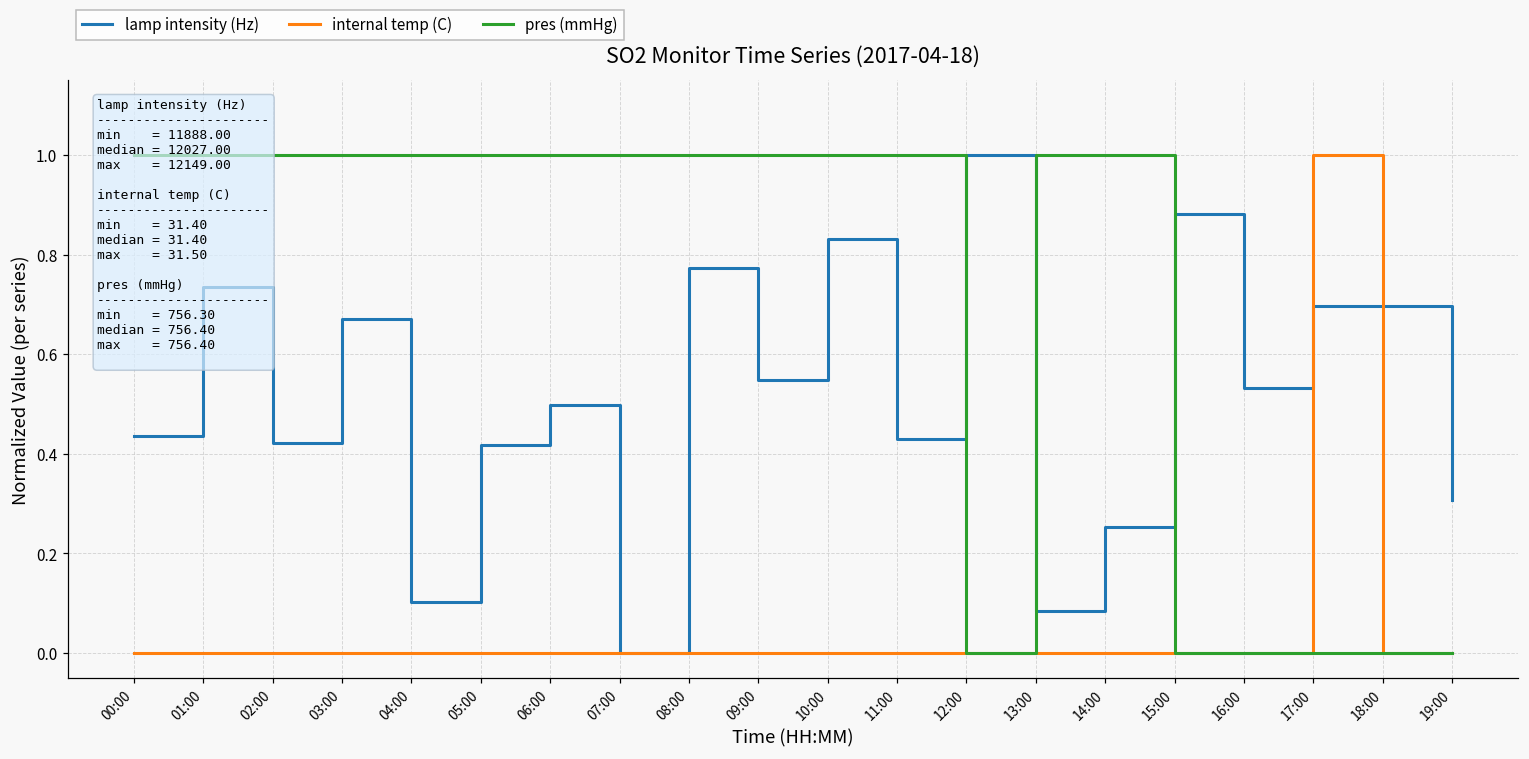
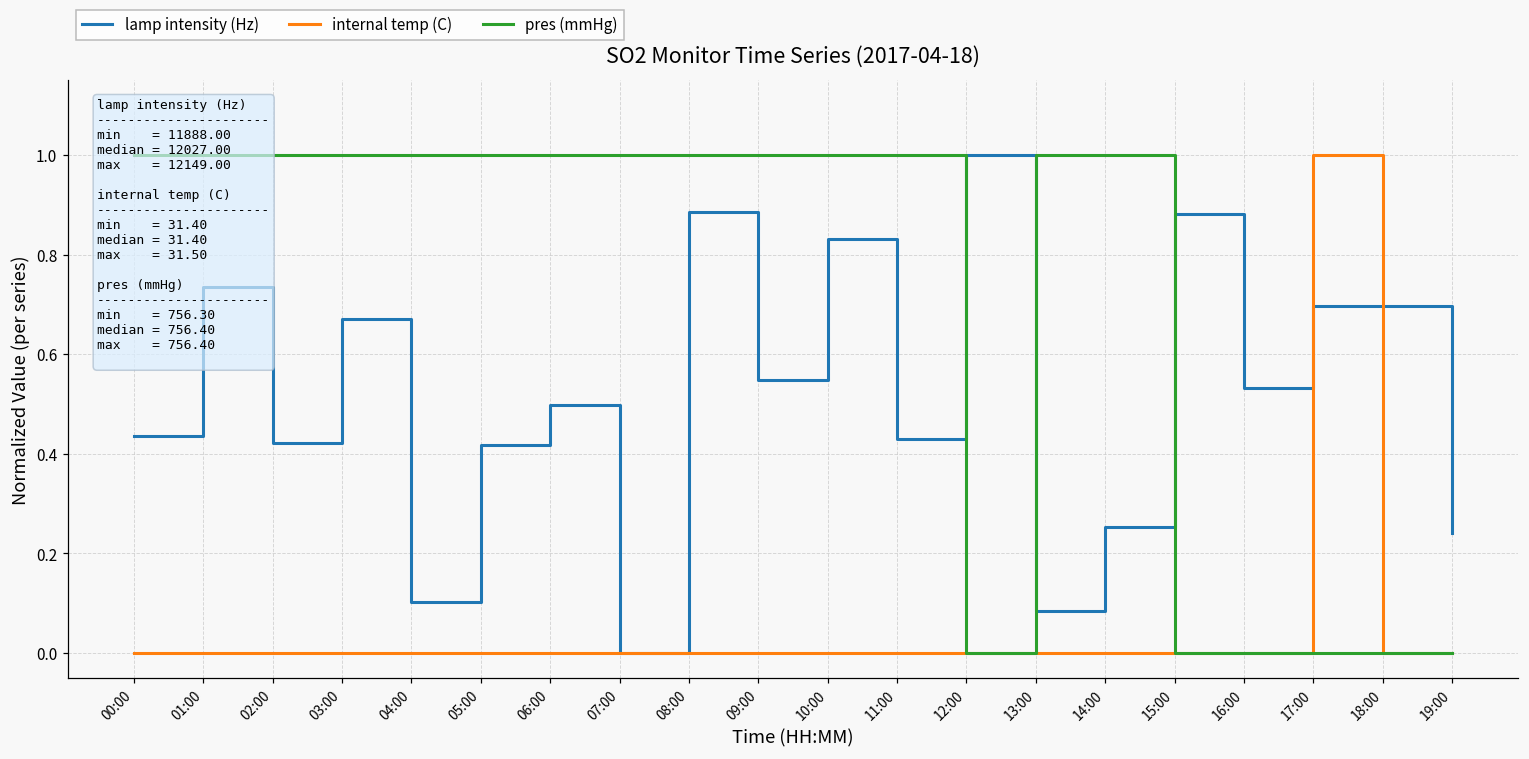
lamp intensity (Hz), 08:00: 0.77 -> 0.89
lamp intensity (Hz), 19:00: 0.31 -> 0.24
